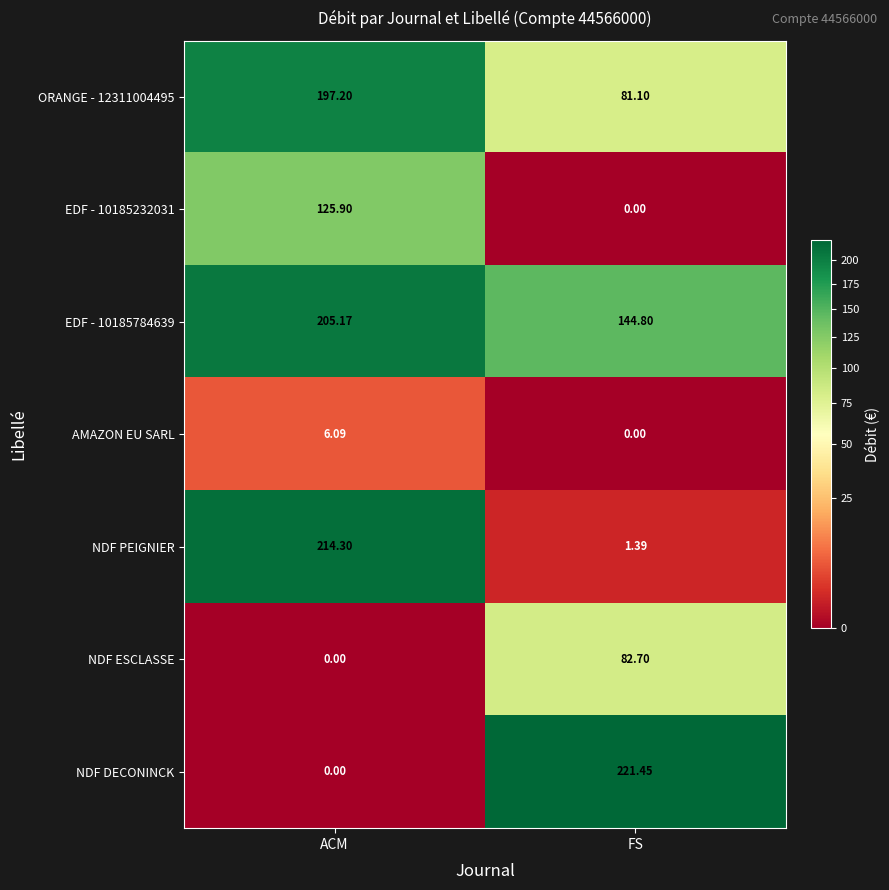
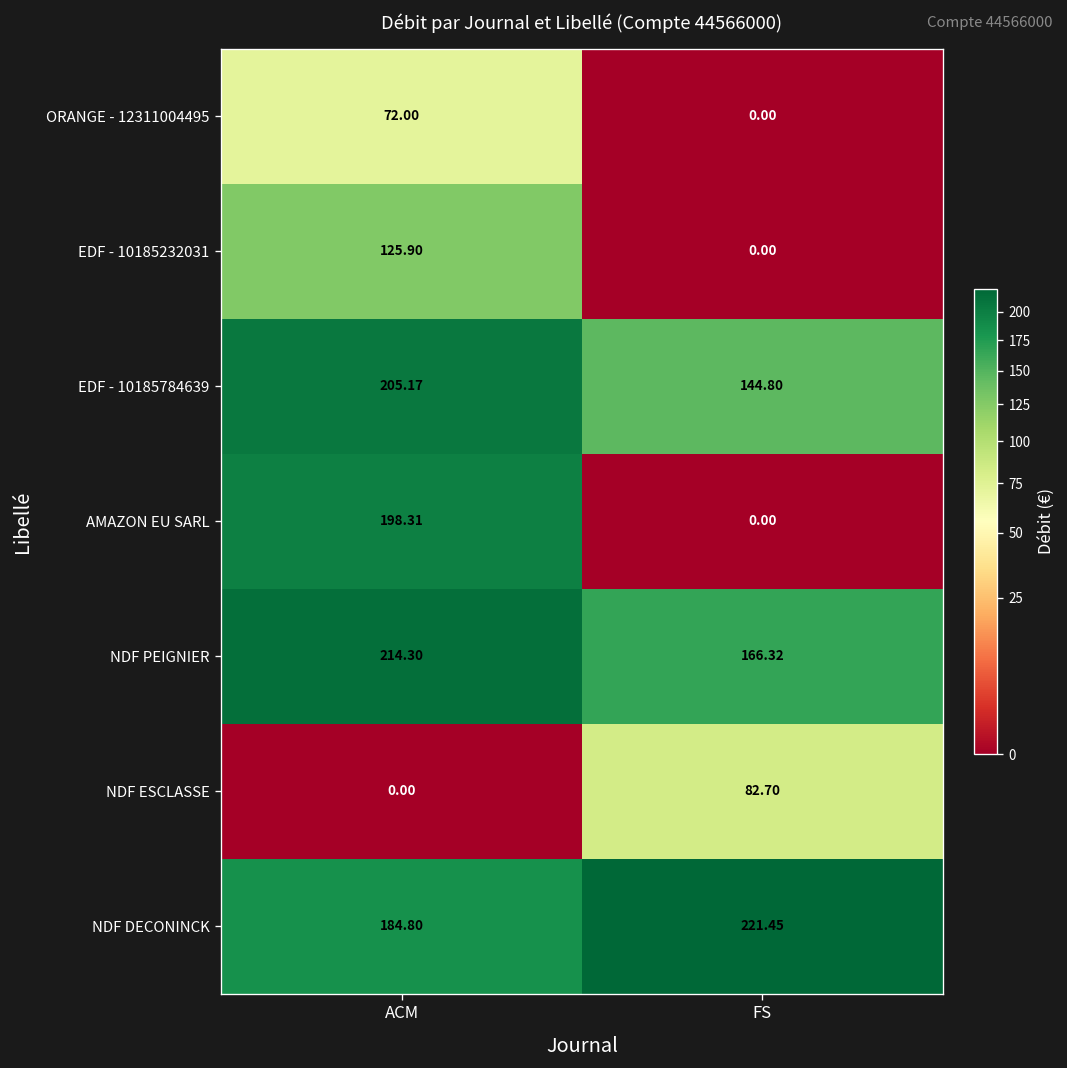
ORANGE - 12311004495, ACM: 197.20 -> 72.00
ORANGE - 12311004495, FS: 81.10 -> 0.00
AMAZON EU SARL, ACM: 6.09 -> 198.31
NDF PEIGNIER, FS: 1.39 -> 166.32
NDF DECONINCK, ACM: 0.00 -> 184.80
